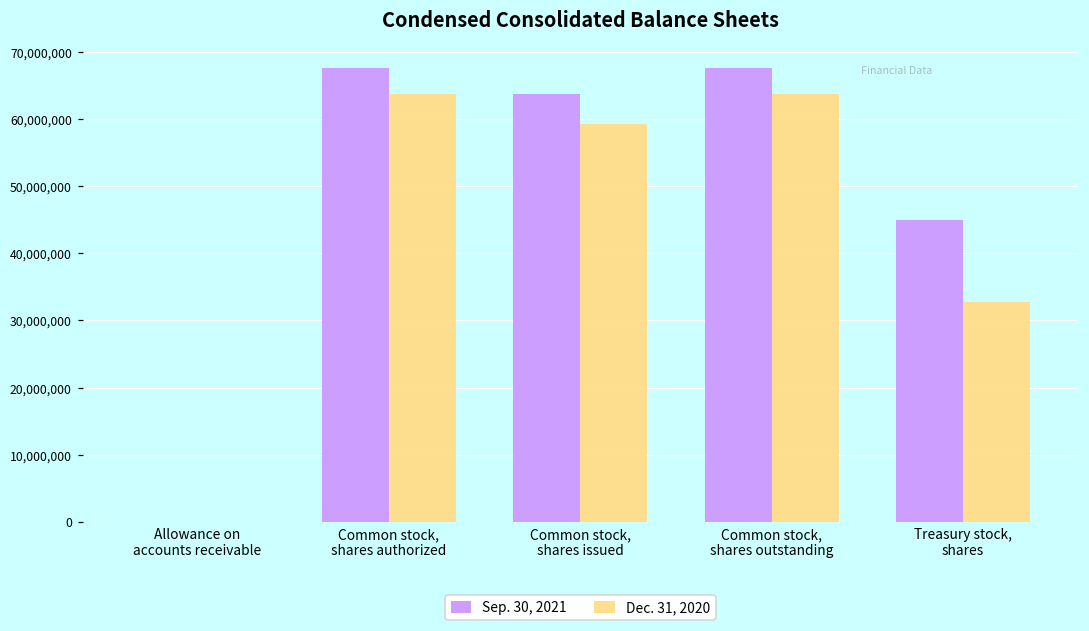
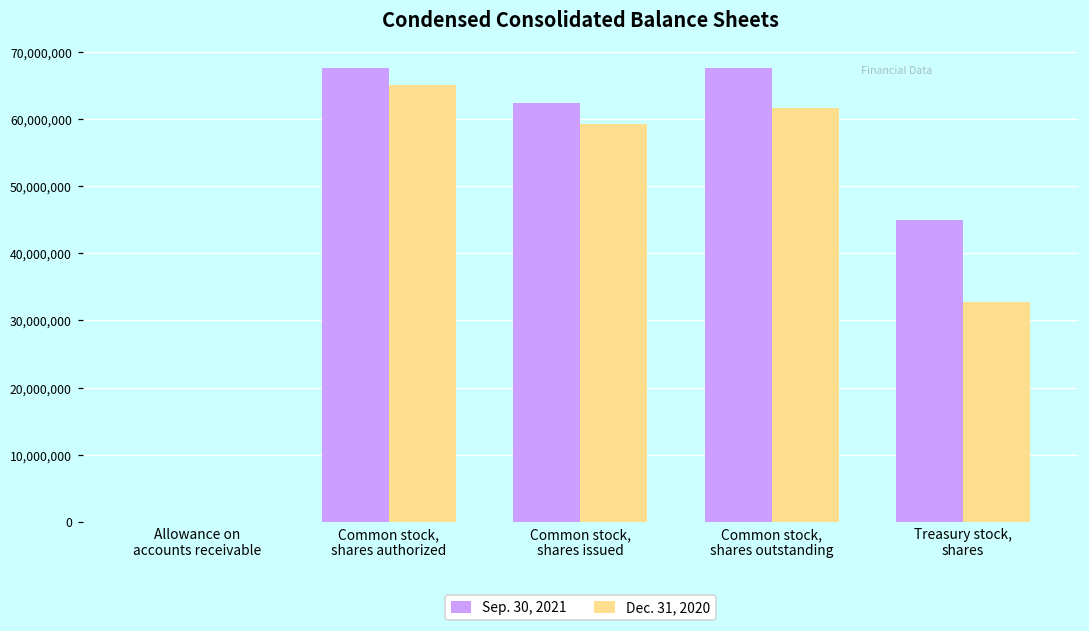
Dec. 31, 2020, Common stock, shares authorized: 64,000,000 -> 65,000,000
Sep. 30, 2021, Common stock, shares issued: 64,000,000 -> 62,000,000
Dec. 31, 2020, Common stock, shares outstanding: 64,000,000 -> 62,000,000
